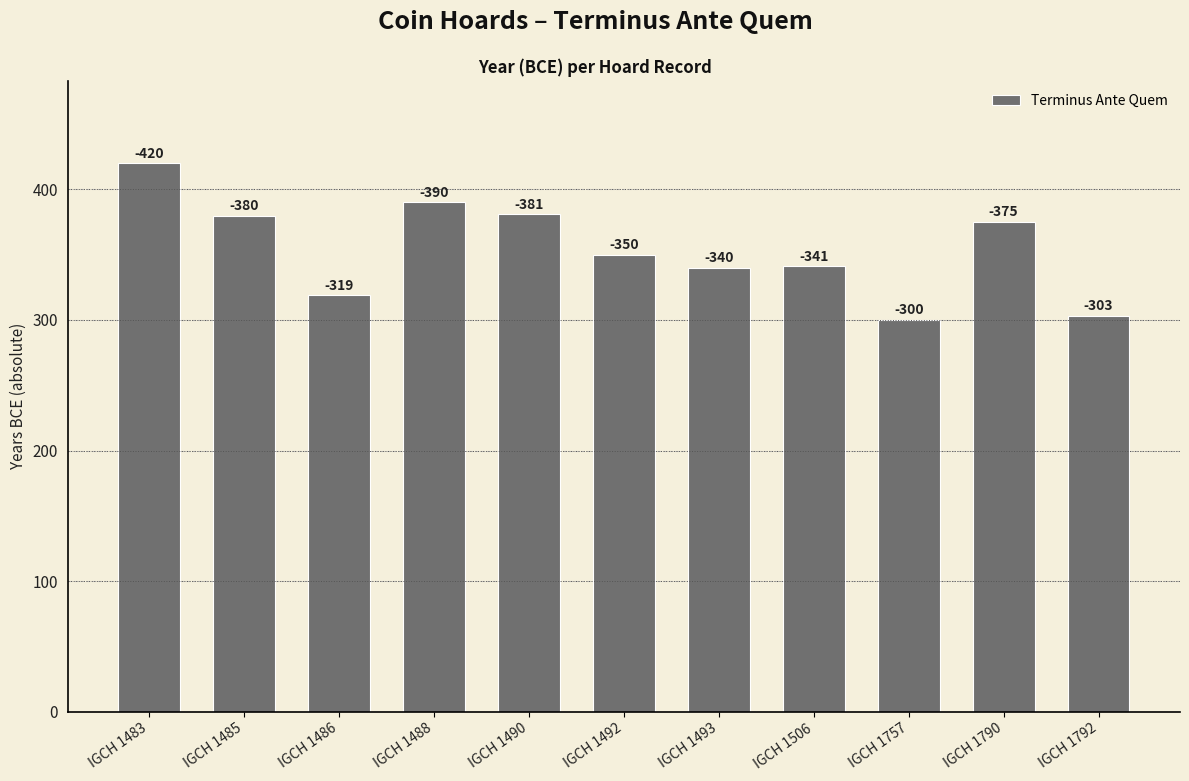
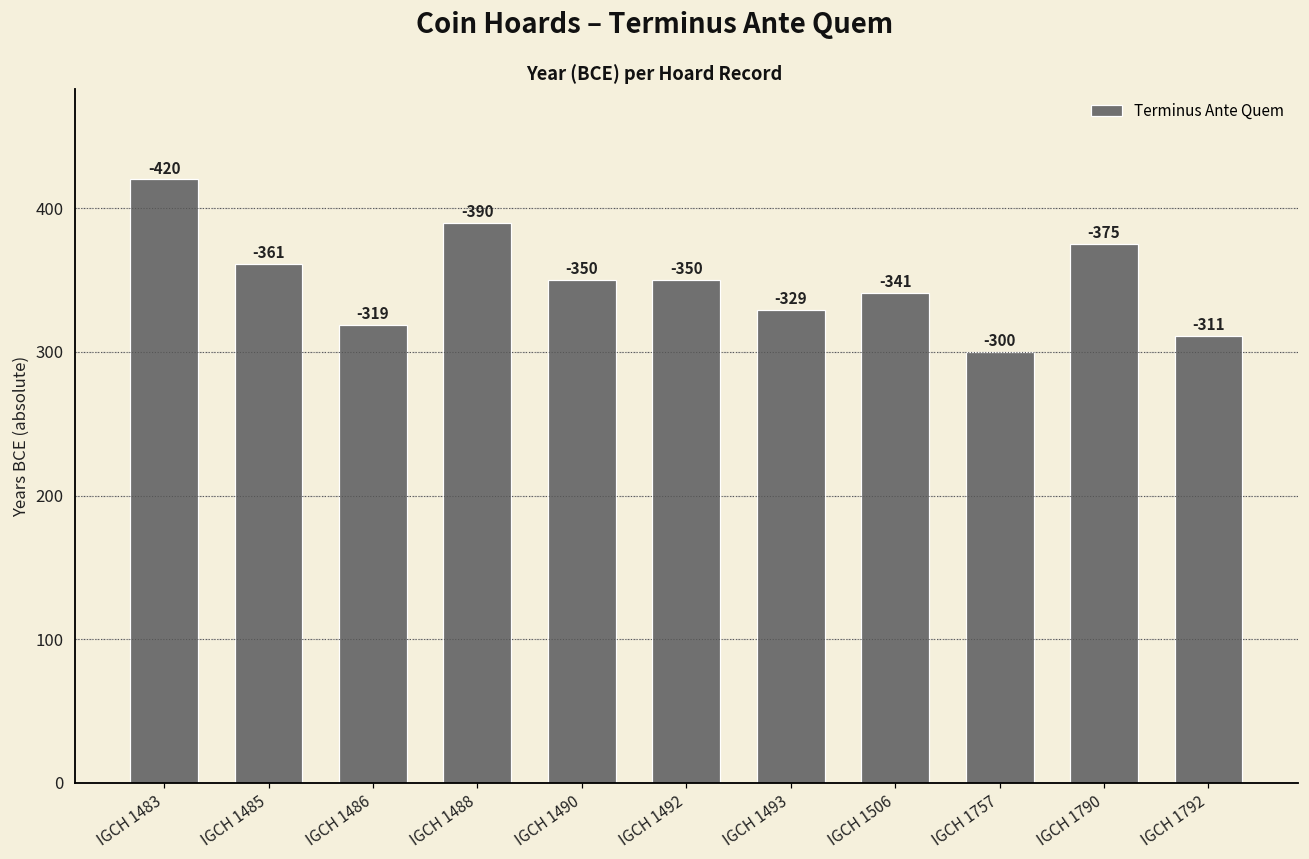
IGCH 1485: -380 -> -361
IGCH 1490: -381 -> -350
IGCH 1493: -340 -> -329
IGCH 1792: -303 -> -311
